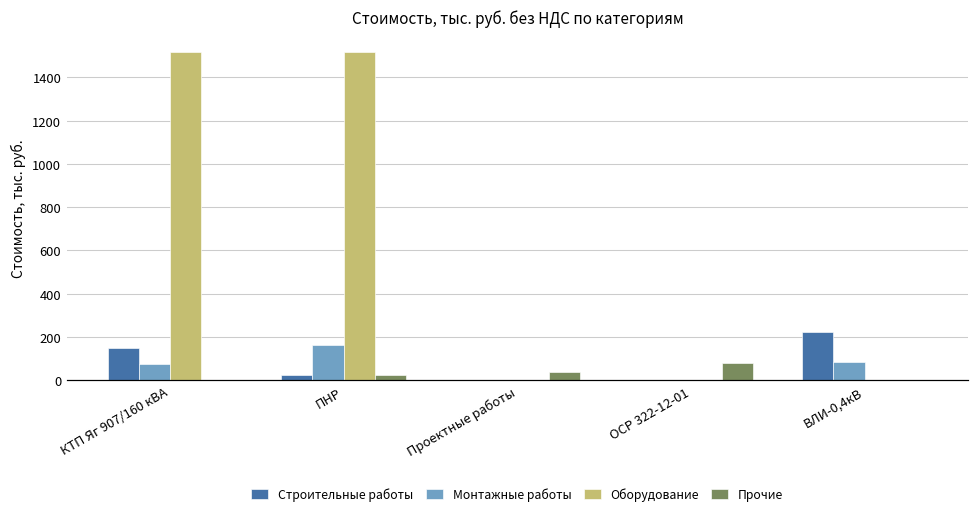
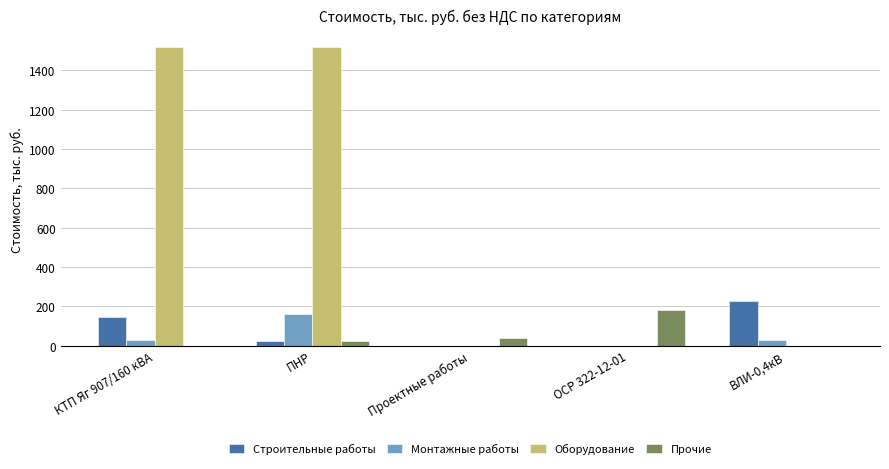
Монтажные работы, КТП Яг 907/160 кВА: 80 -> 30
Прочие, ОСР 322-12-01: 80 -> 180
Монтажные работы, ВЛИ-0,4кВ: 80 -> 30
